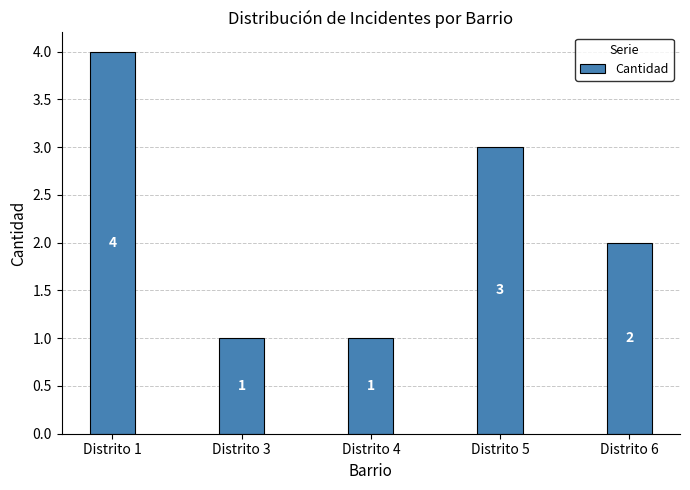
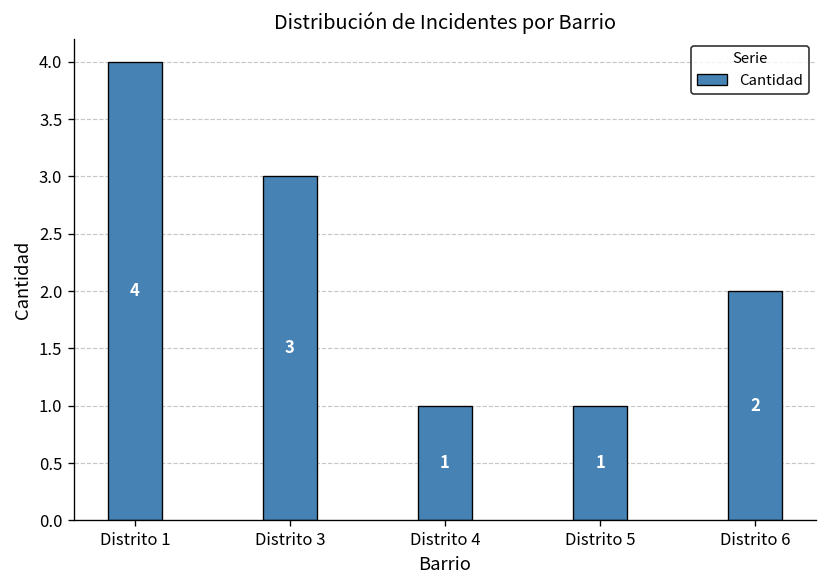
Distrito 3: 1 -> 3
Distrito 5: 3 -> 1
